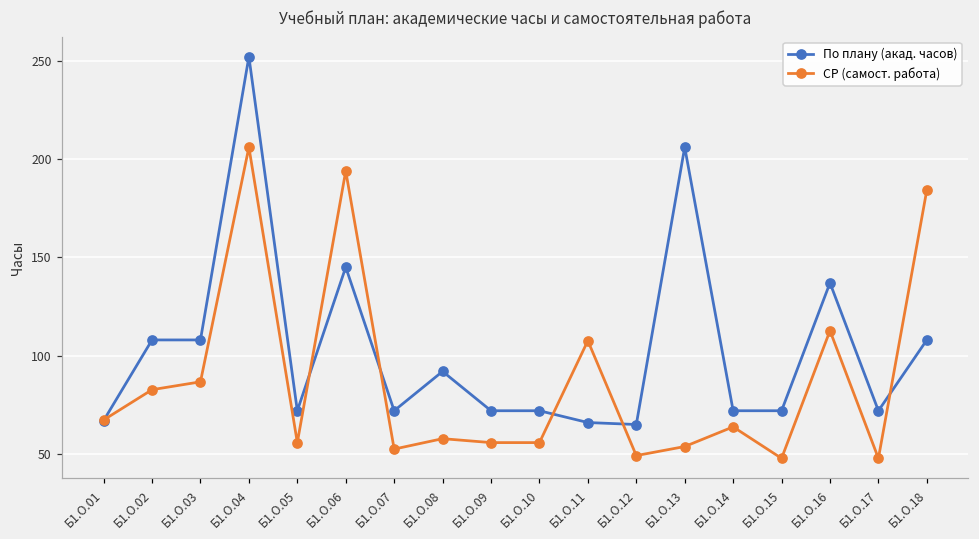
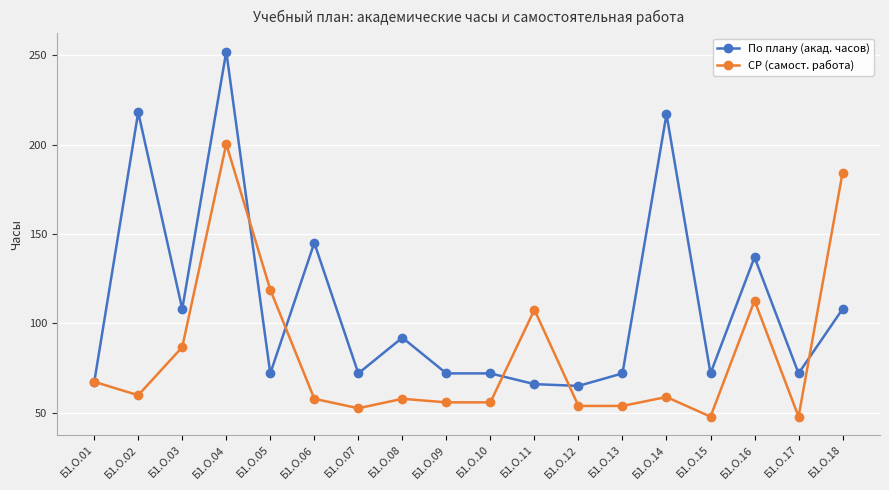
По плану (акад. часов), Б1.О.02: 108 -> 218
СР (самост. работа), Б1.О.02: 83 -> 60
СР (самост. работа), Б1.О.04: 206 -> 200
СР (самост. работа), Б1.О.05: 56 -> 119
СР (самост. работа), Б1.О.06: 194 -> 58
СР (самост. работа), Б1.О.12: 49 -> 54
По плану (акад. часов), Б1.О.13: 206 -> 72
По плану (акад. часов), Б1.О.14: 72 -> 217
СР (самост. работа), Б1.О.14: 64 -> 59
